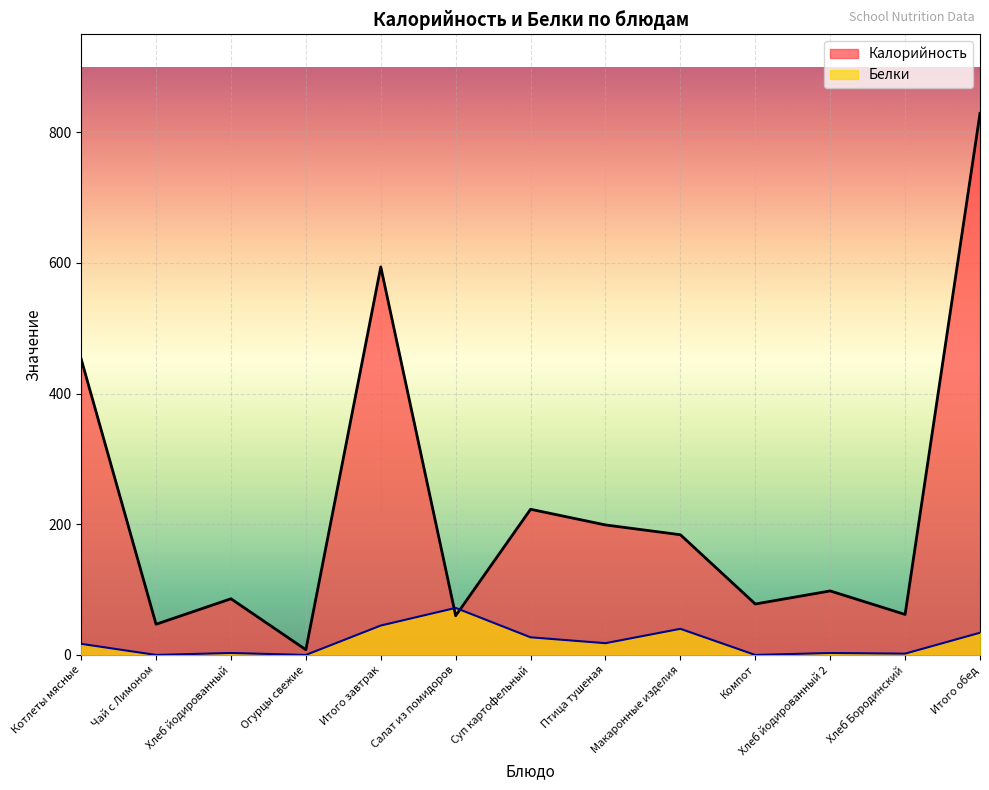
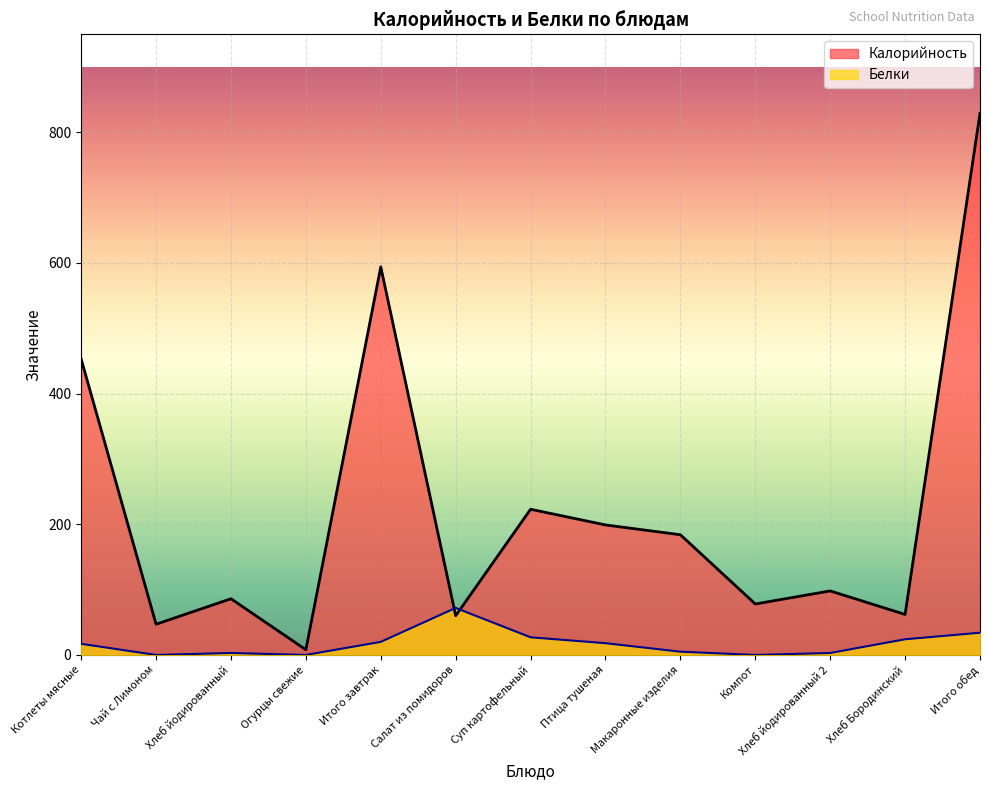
Белки, Итого завтрак: 50 -> 20
Белки, Макаронные изделия: 40 -> 10
Белки, Хлеб Бородинский: 0 -> 20
